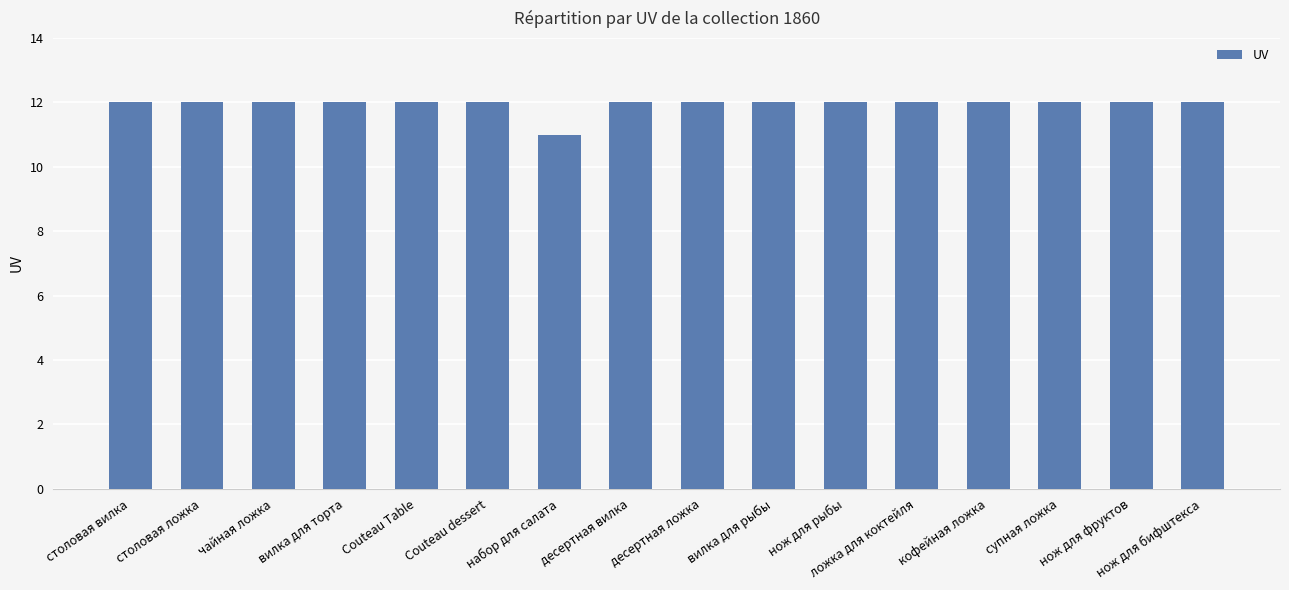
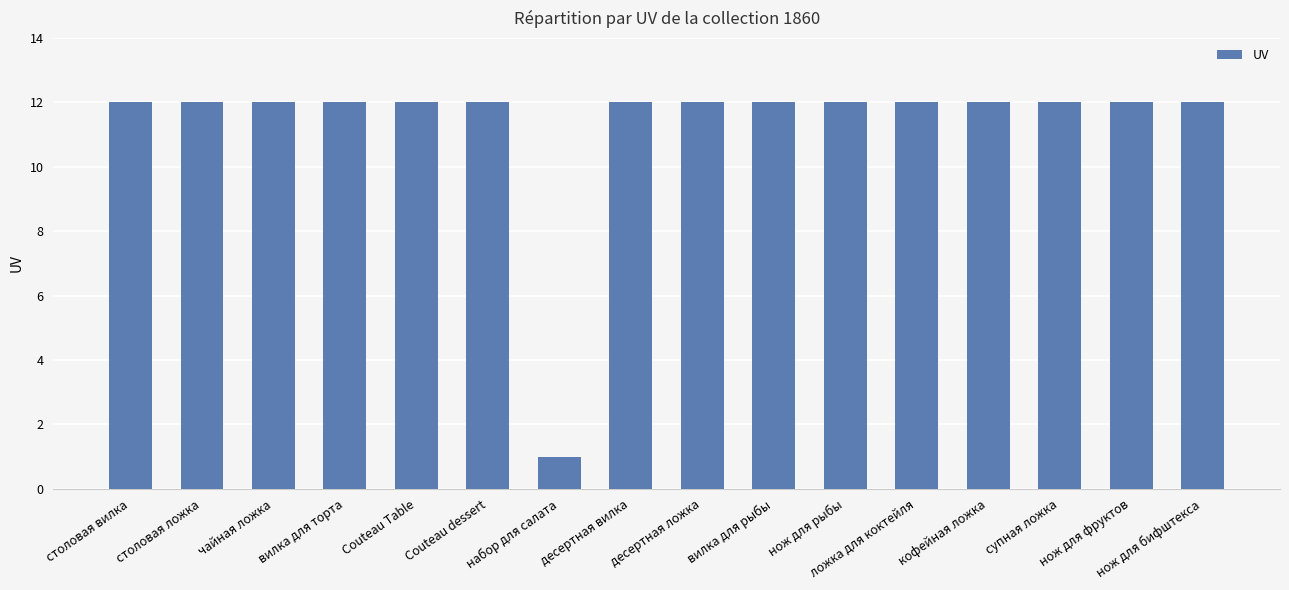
набор для салата: 11 -> 1
